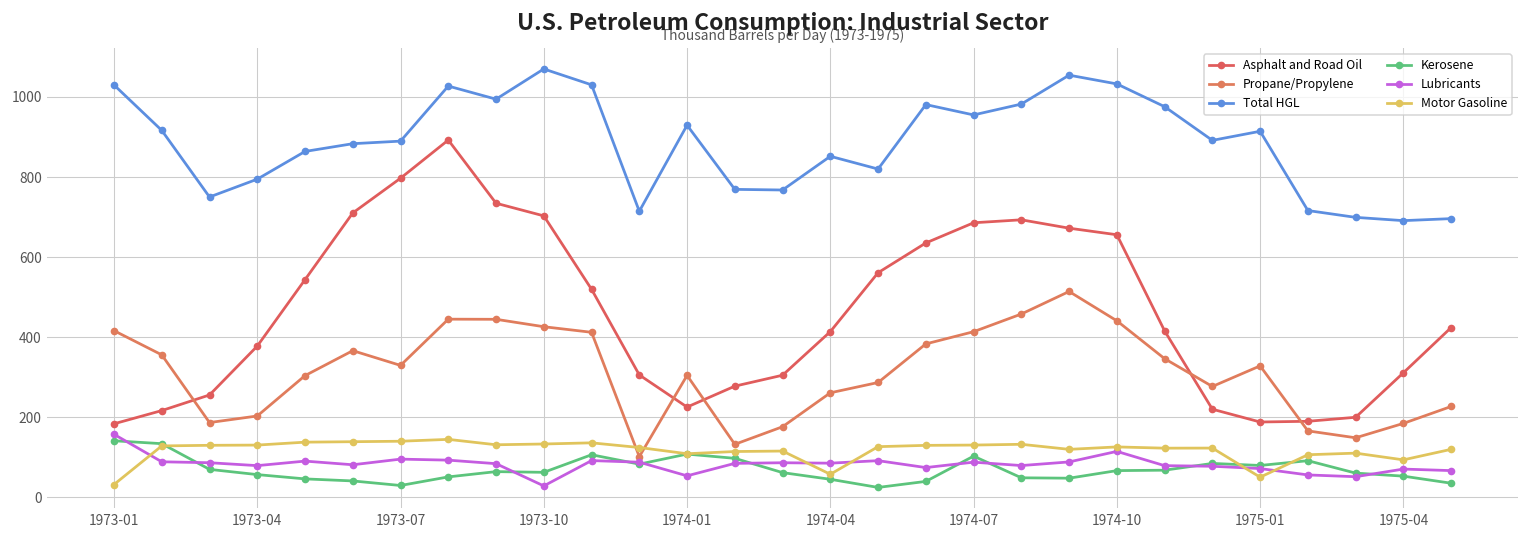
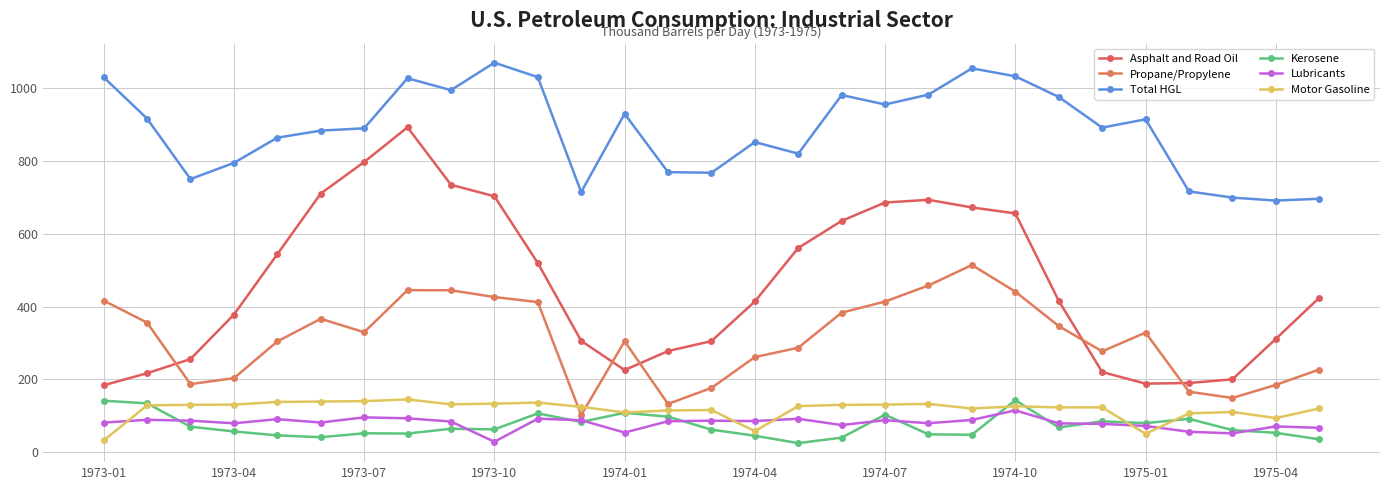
Lubricants, 1973-01: 160 -> 80
Kerosene, 1973-07: 30 -> 50
Kerosene, 1974-10: 70 -> 140
